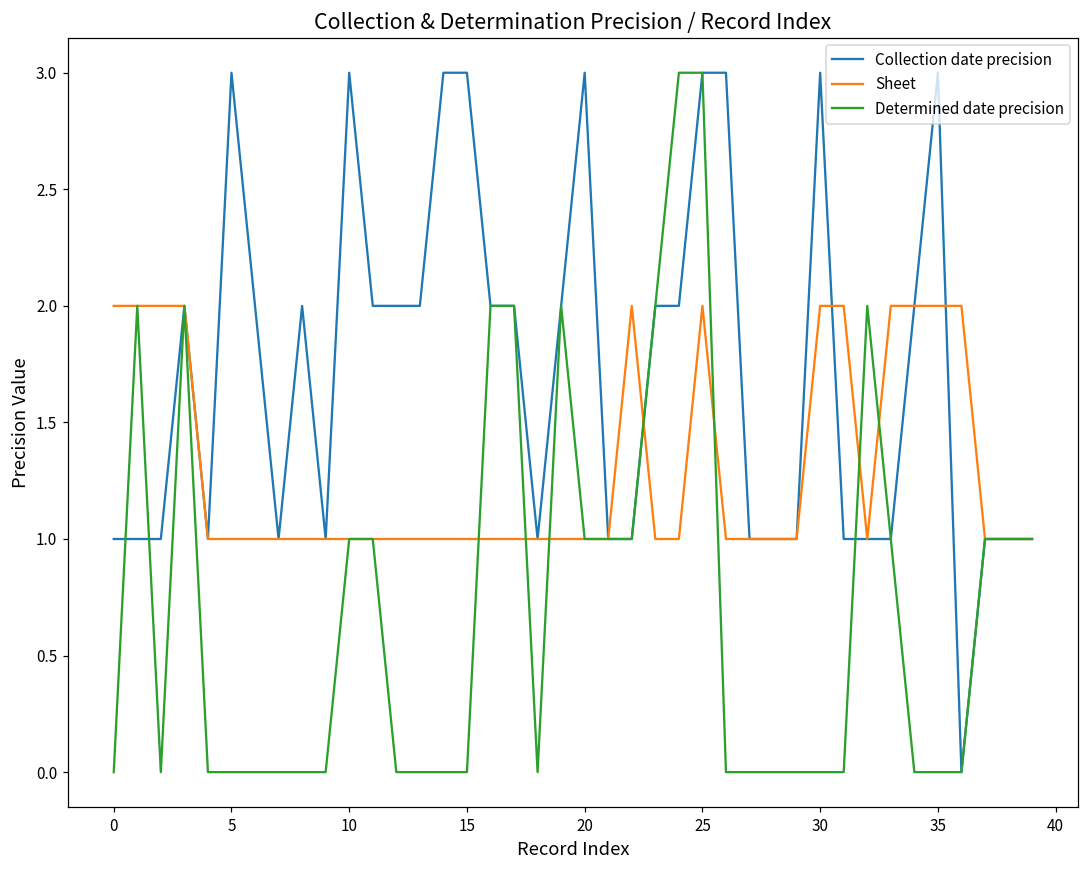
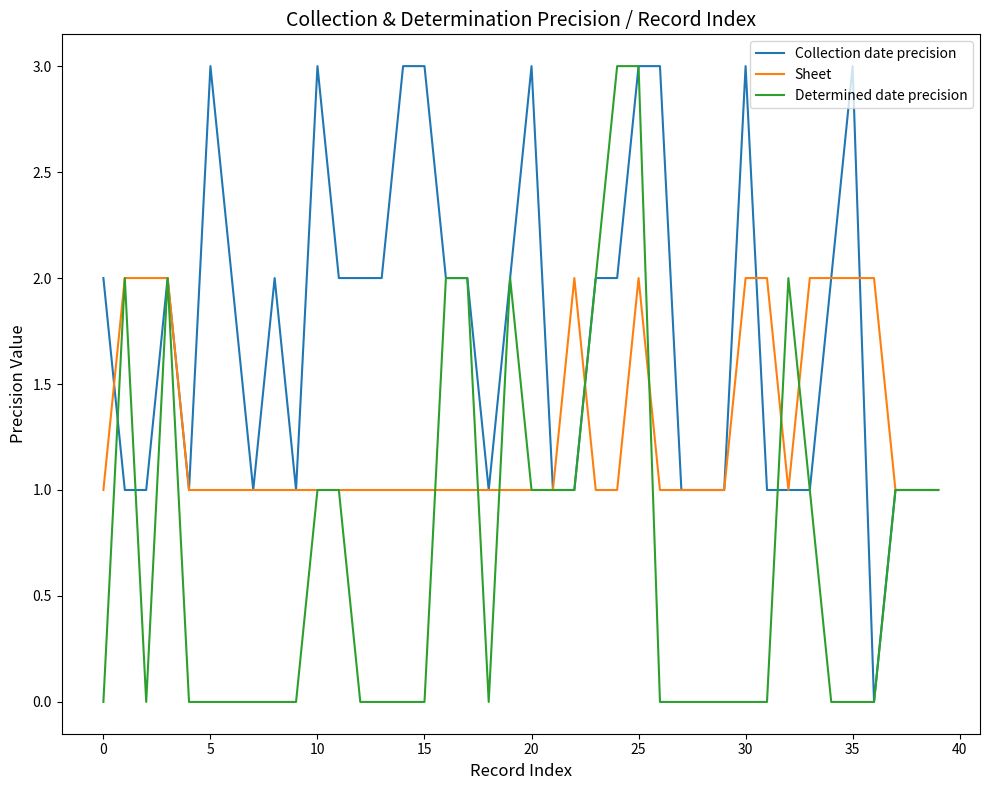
Collection date precision, 0: 1 -> 2
Sheet, 0: 2 -> 1
